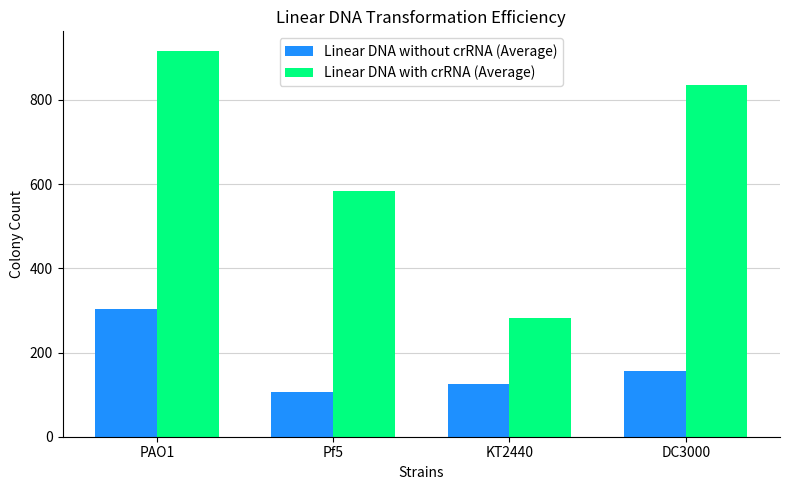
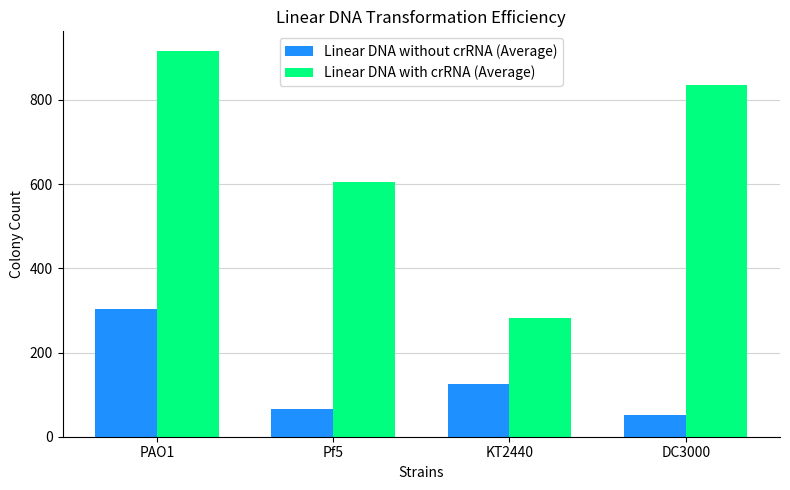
Linear DNA without crRNA (Average), Pf5: 110 -> 70
Linear DNA with crRNA (Average), Pf5: 580 -> 610
Linear DNA without crRNA (Average), DC3000: 160 -> 50
